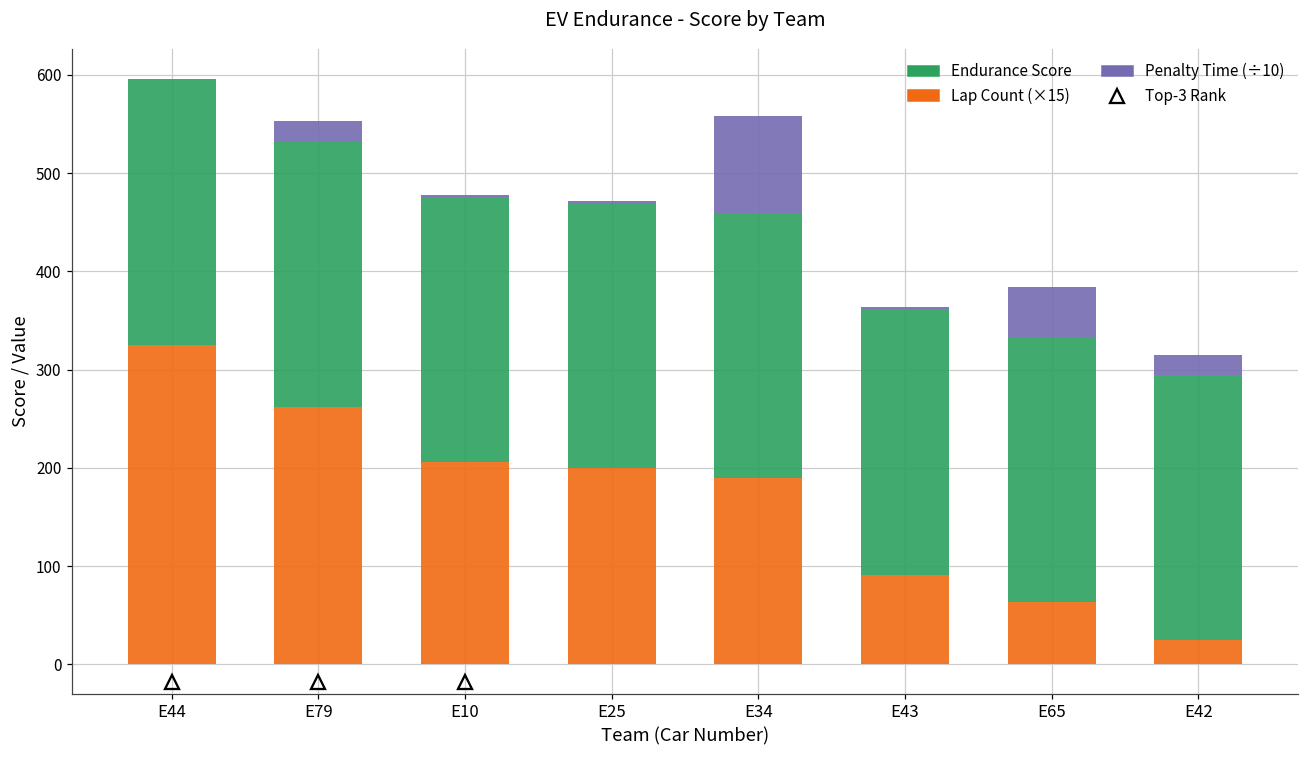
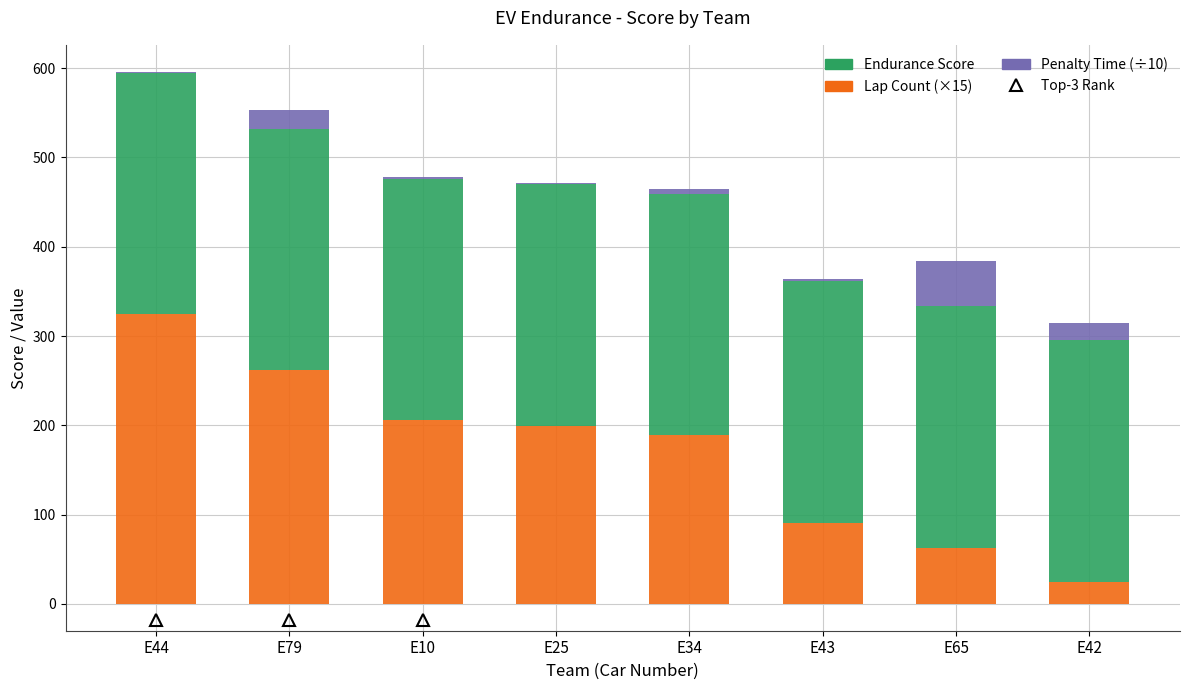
Penalty Time (÷10), E34: 100 -> 10
